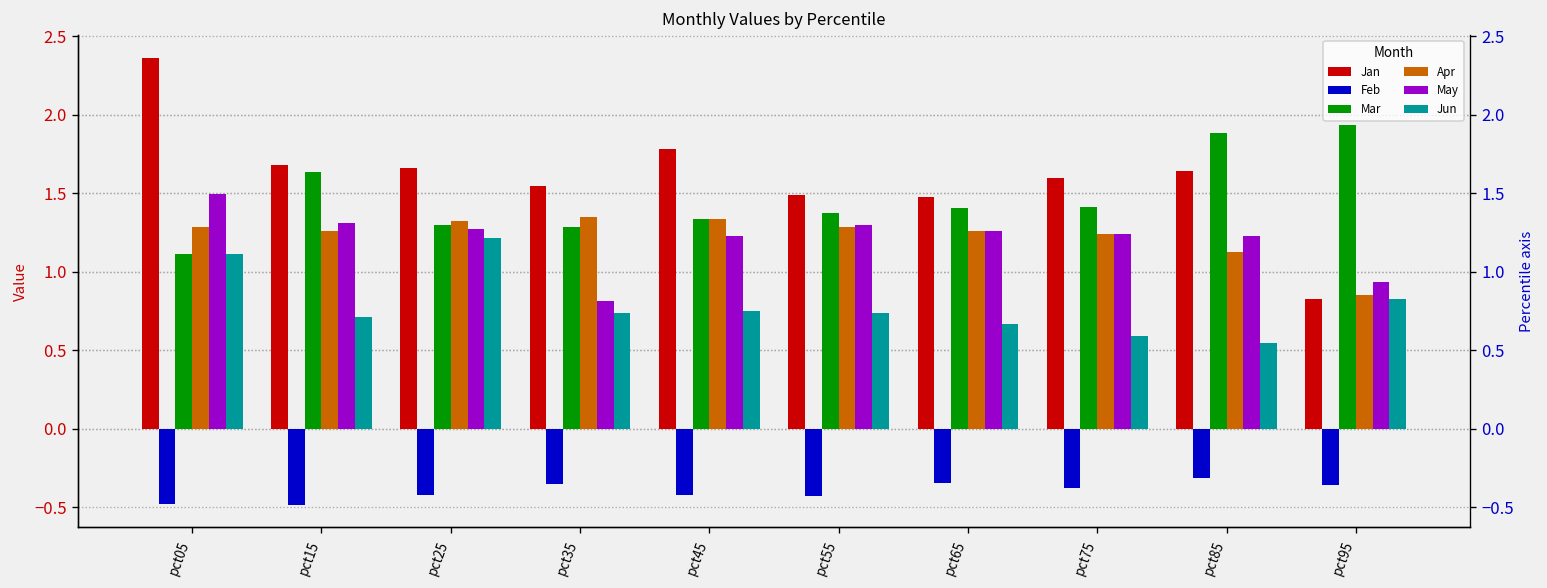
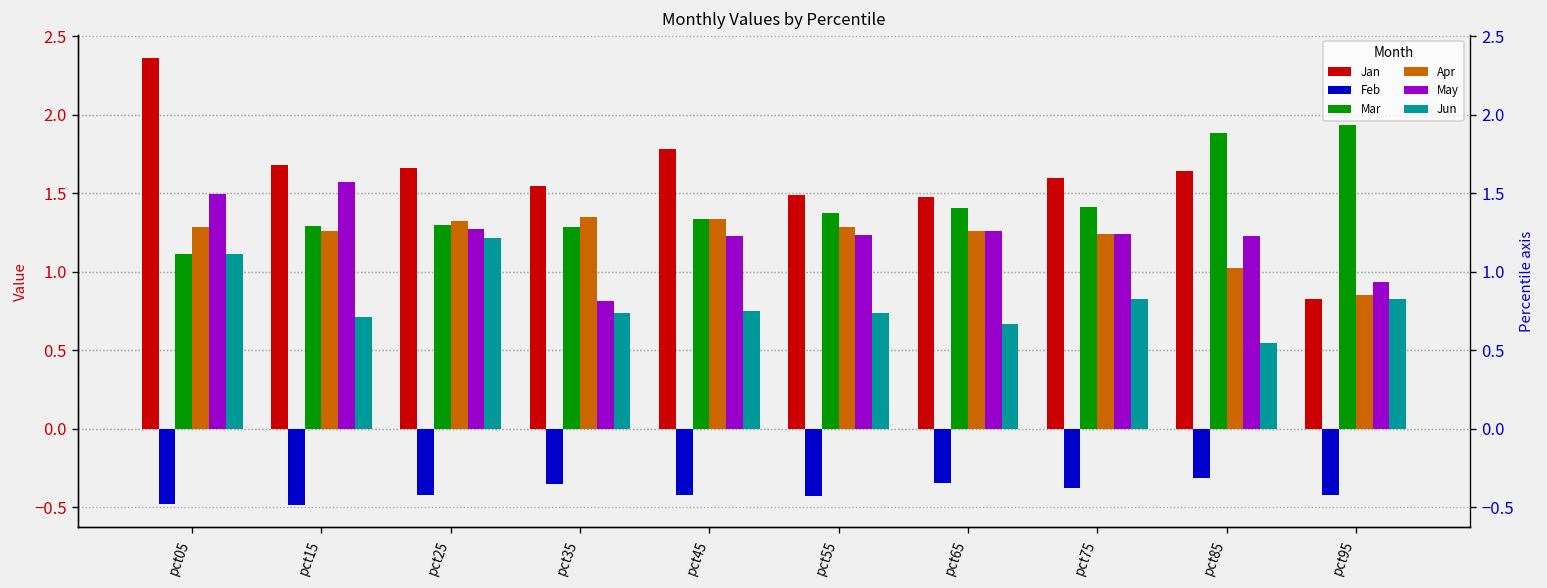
Mar, pct15: 1.64 -> 1.29
May, pct15: 1.31 -> 1.57
May, pct55: 1.30 -> 1.24
Jun, pct75: 0.59 -> 0.83
Apr, pct85: 1.13 -> 1.02
Feb, pct95: -0.36 -> -0.42
